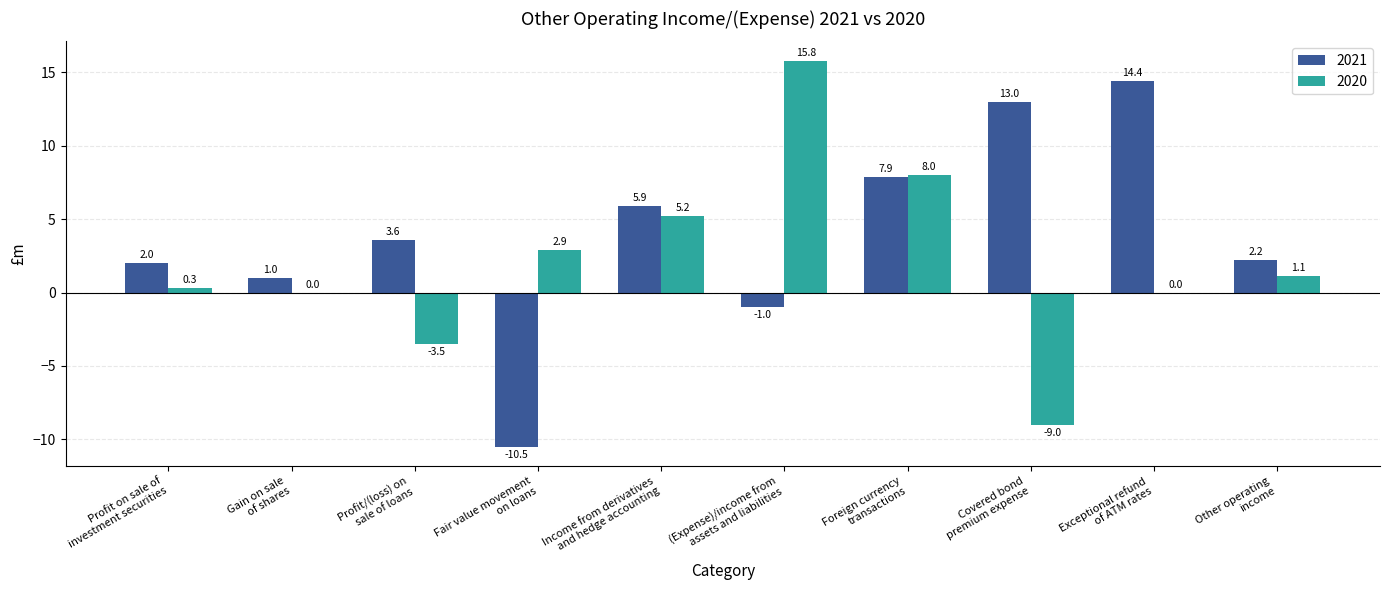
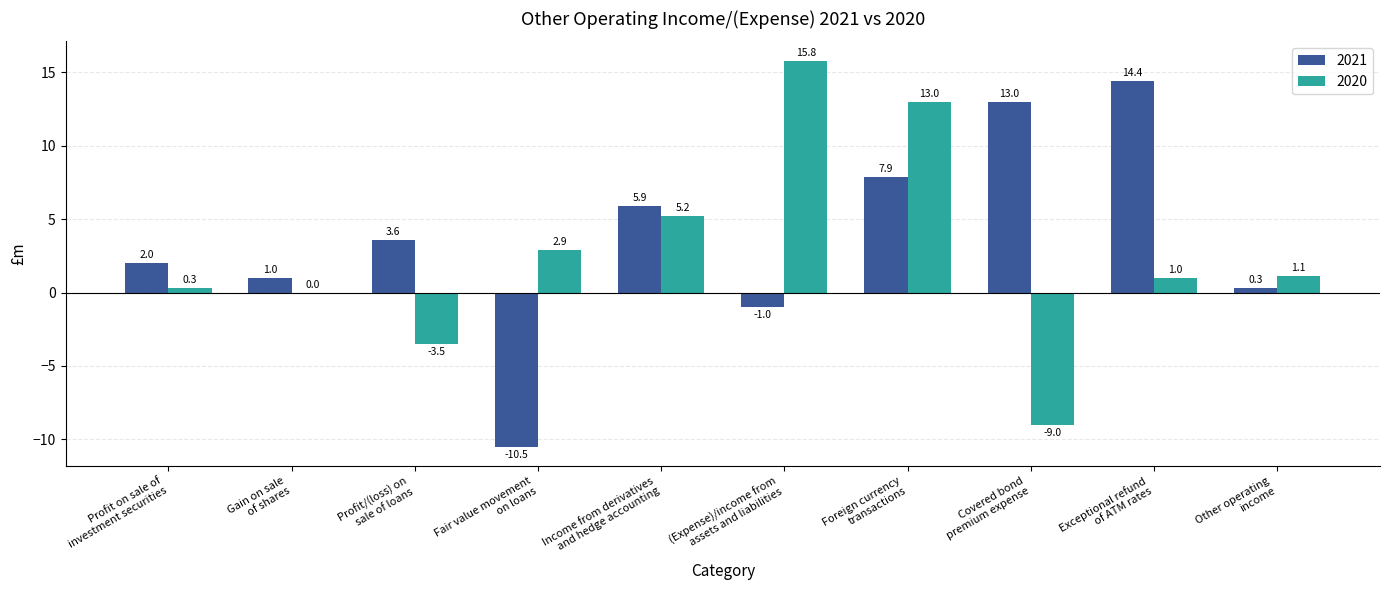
2020, Foreign currency transactions: 8.0 -> 13.0
2020, Exceptional refund of ATM rates: 0.0 -> 1.0
2021, Other operating income: 2.2 -> 0.3
